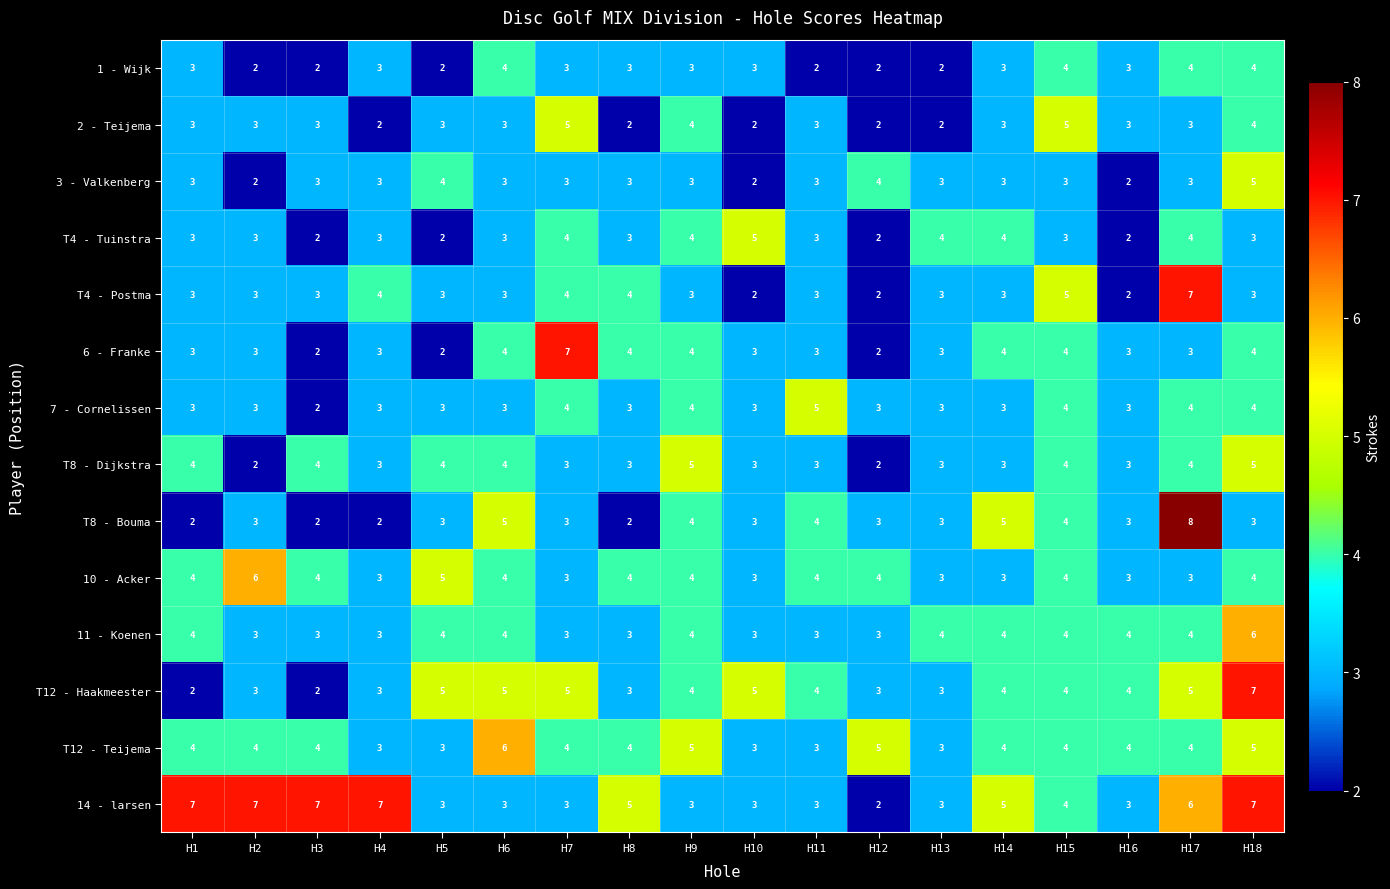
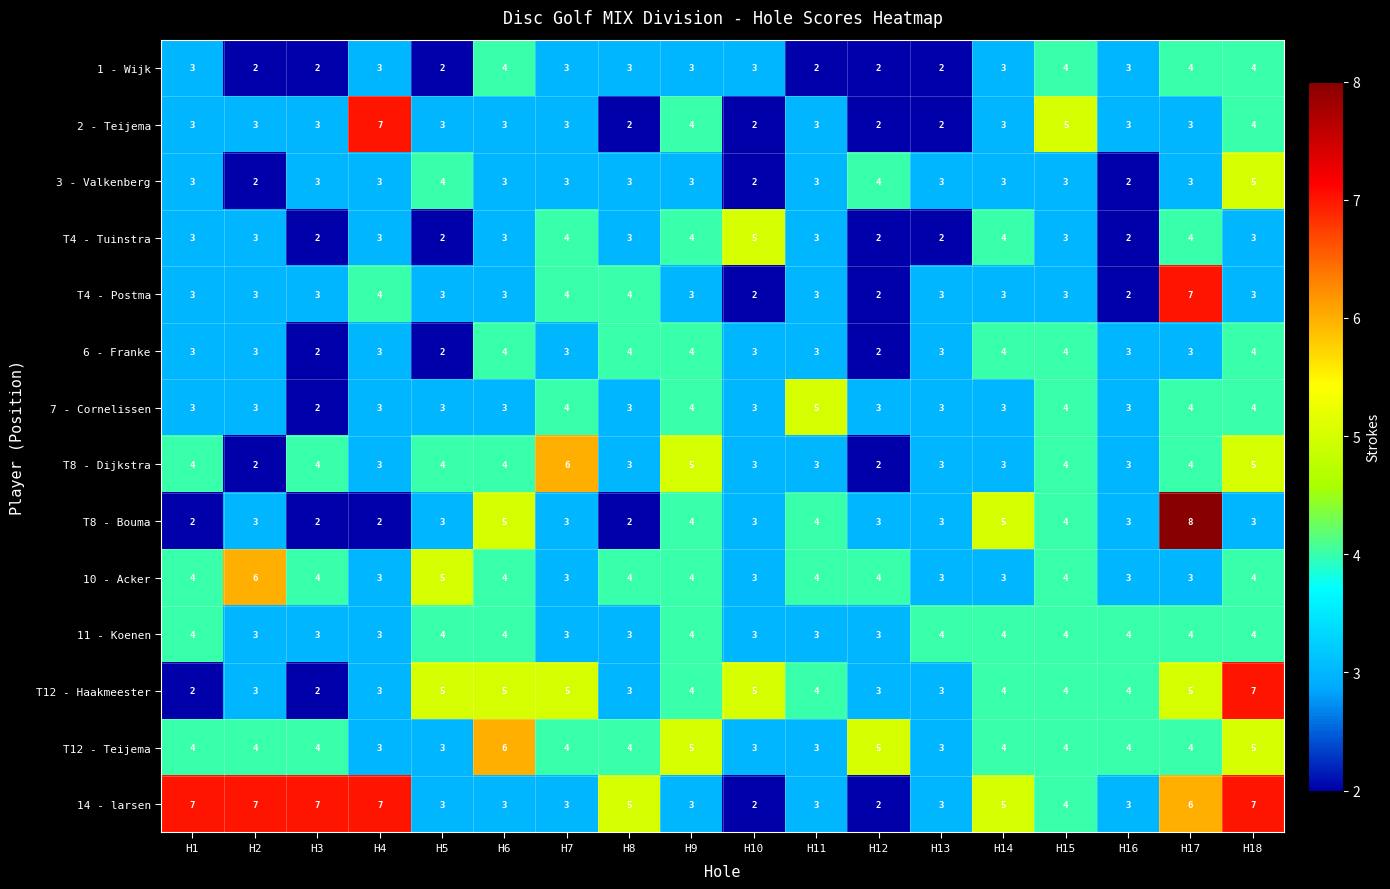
2 - Teijema, H4: 2 -> 7
2 - Teijema, H7: 5 -> 3
T4 - Tuinstra, H13: 4 -> 2
T4 - Postma, H15: 5 -> 3
6 - Franke, H7: 7 -> 3
T8 - Dijkstra, H7: 3 -> 6
11 - Koenen, H18: 6 -> 4
14 - larsen, H10: 3 -> 2
